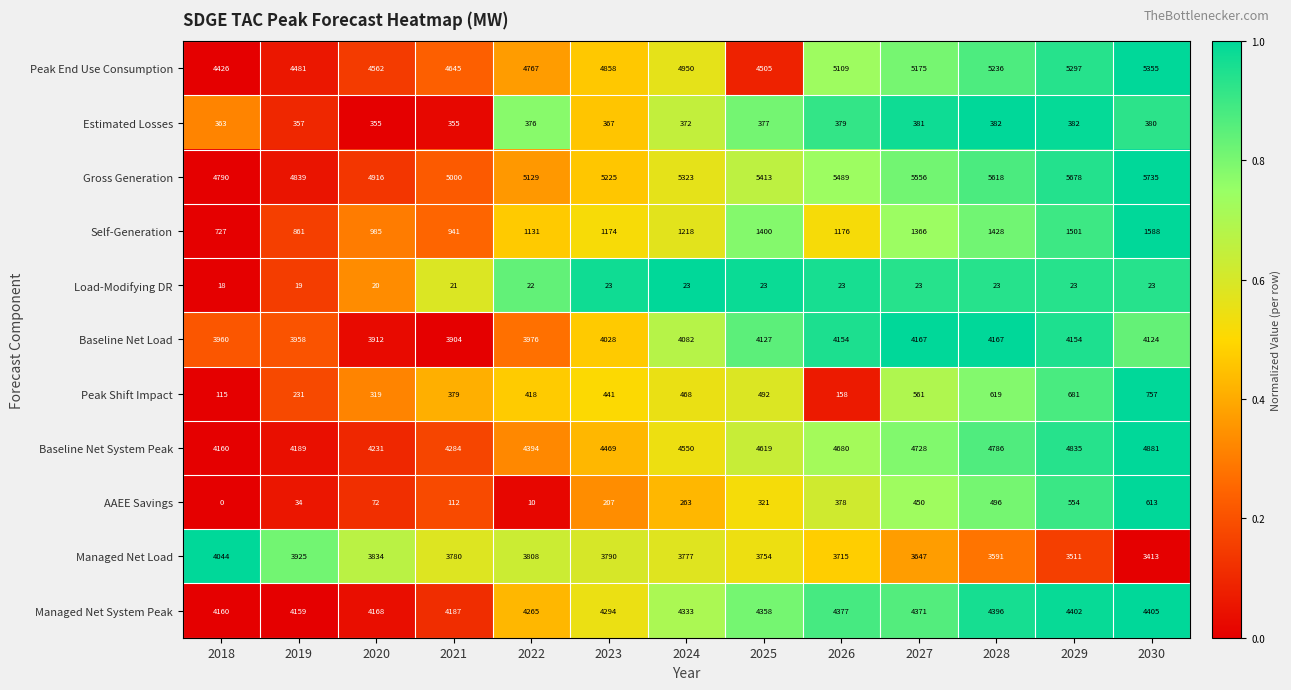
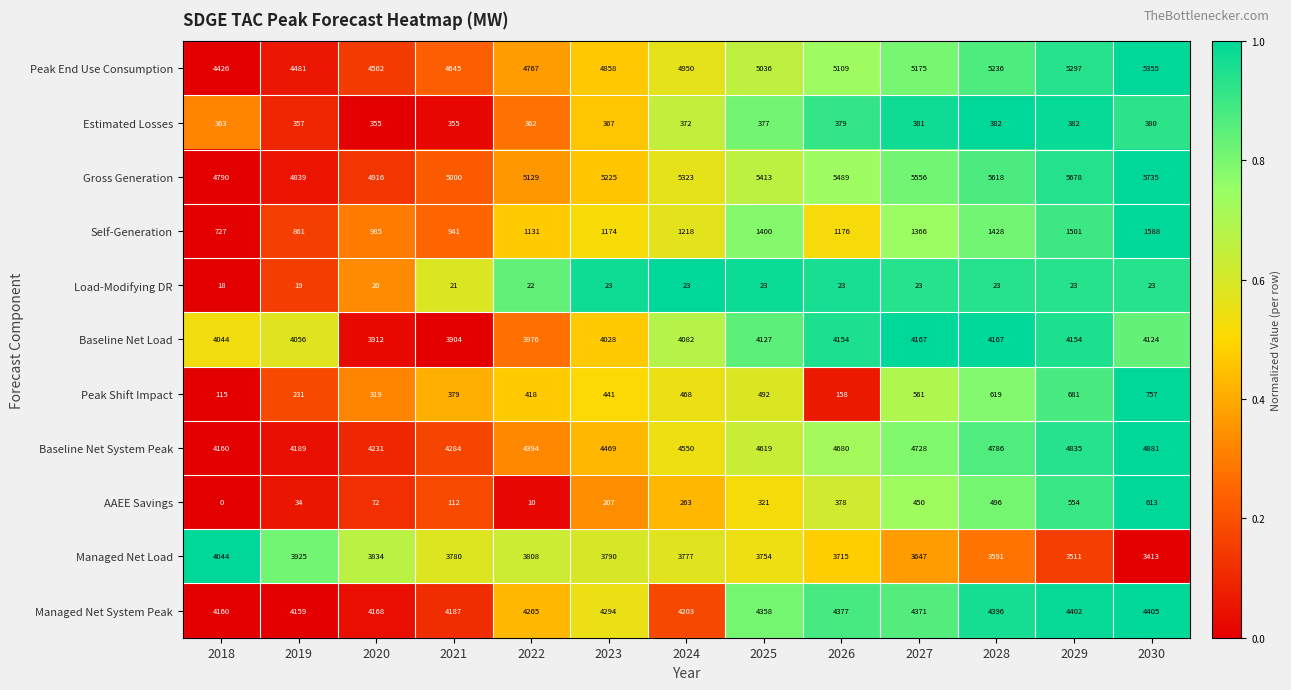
Peak End Use Consumption, 2025: 4505 -> 5036
Estimated Losses, 2022: 376 -> 362
Baseline Net Load, 2018: 3960 -> 4044
Baseline Net Load, 2019: 3958 -> 4056
Managed Net System Peak, 2024: 4333 -> 4203
